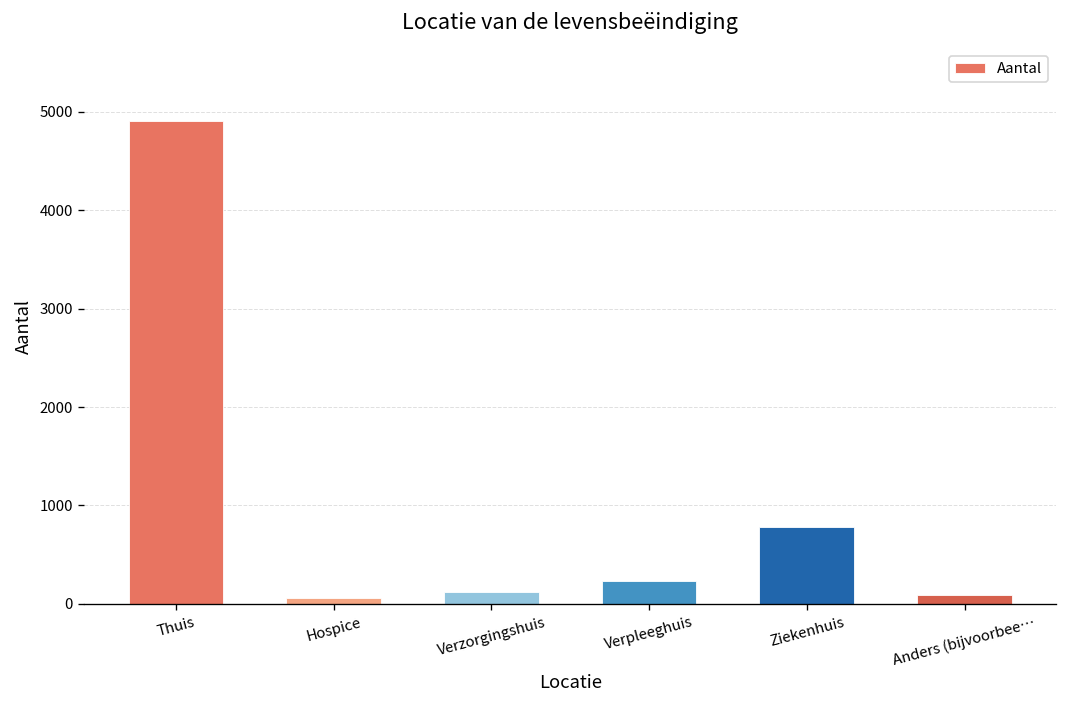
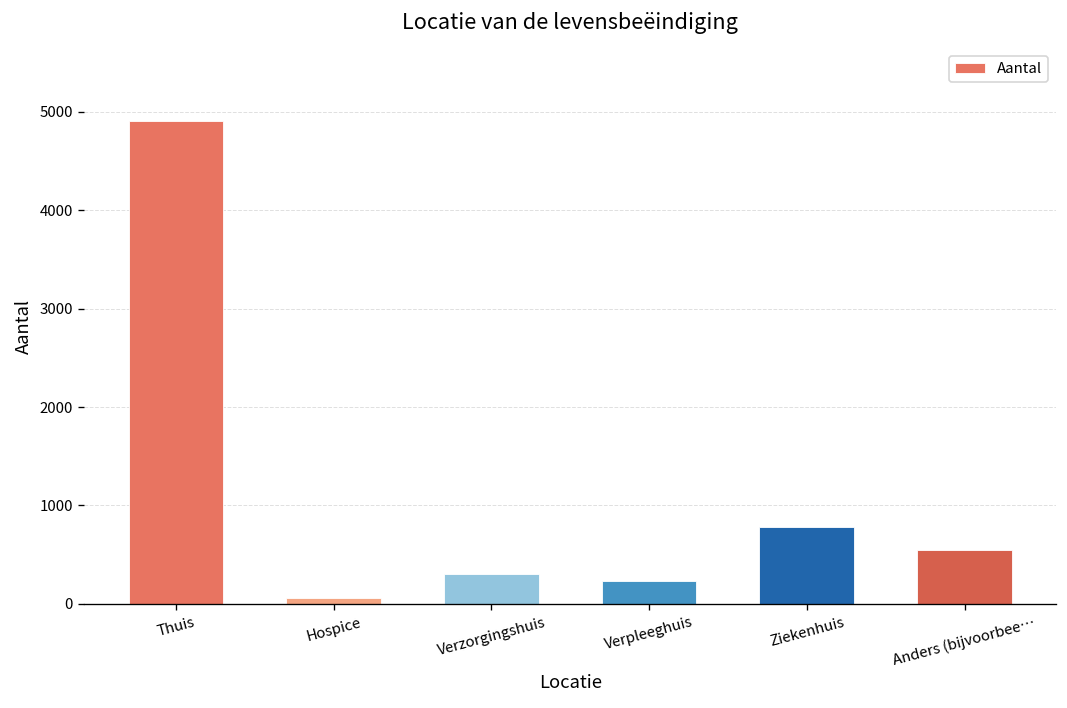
Verzorgingshuis: 100 -> 300
Anders (bijvoorbee…: 100 -> 500
